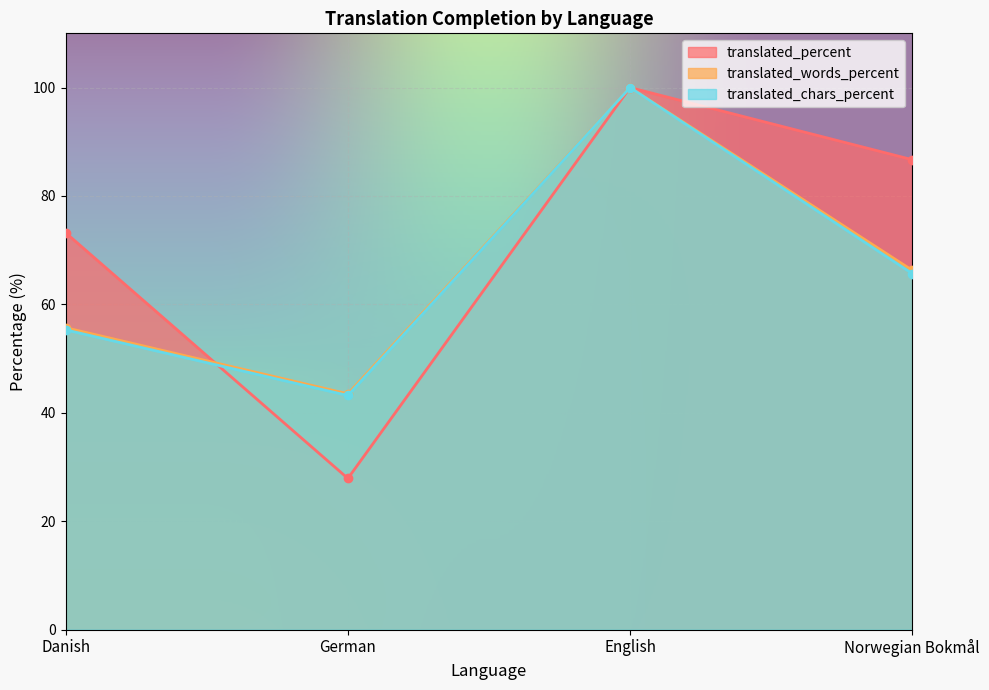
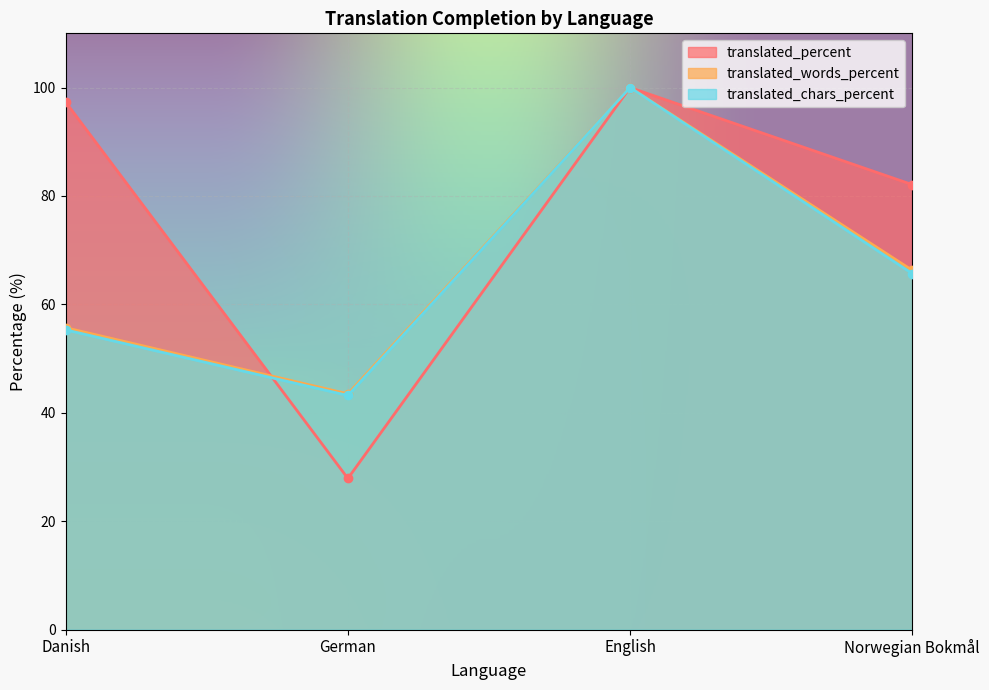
translated_percent, Danish: 73 -> 97
translated_percent, Norwegian Bokmål: 87 -> 82
